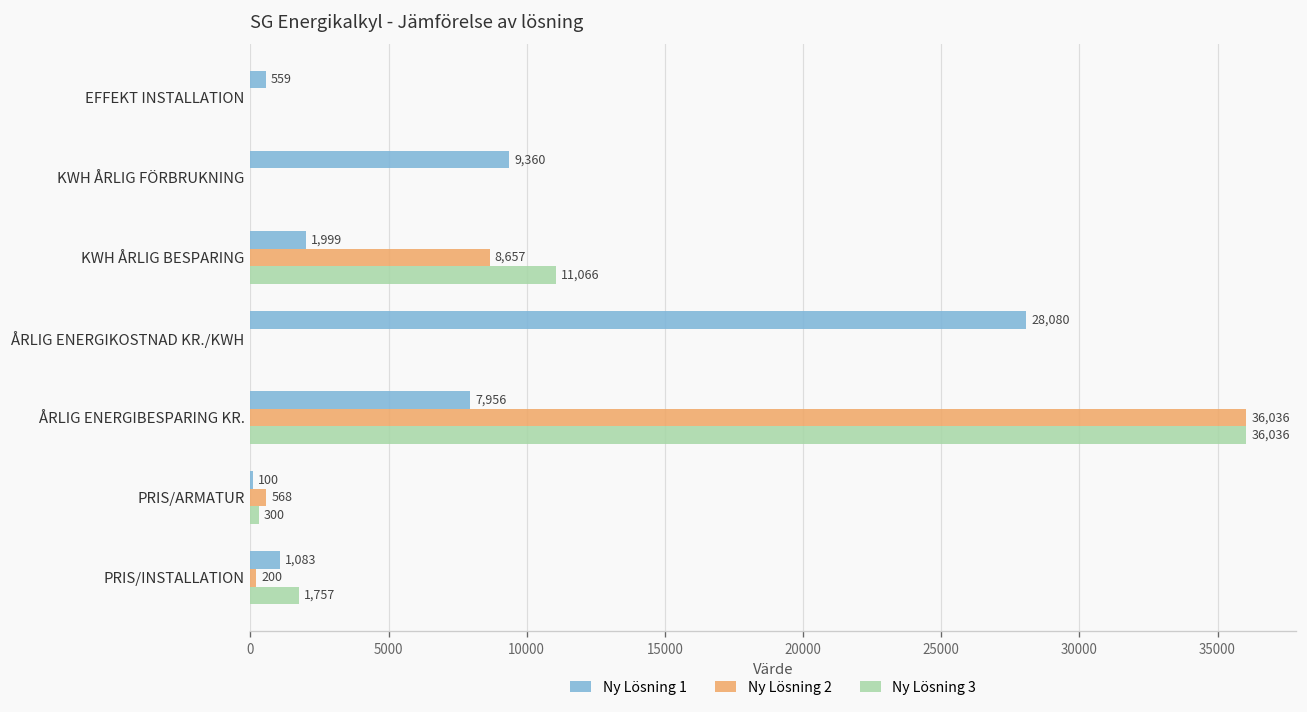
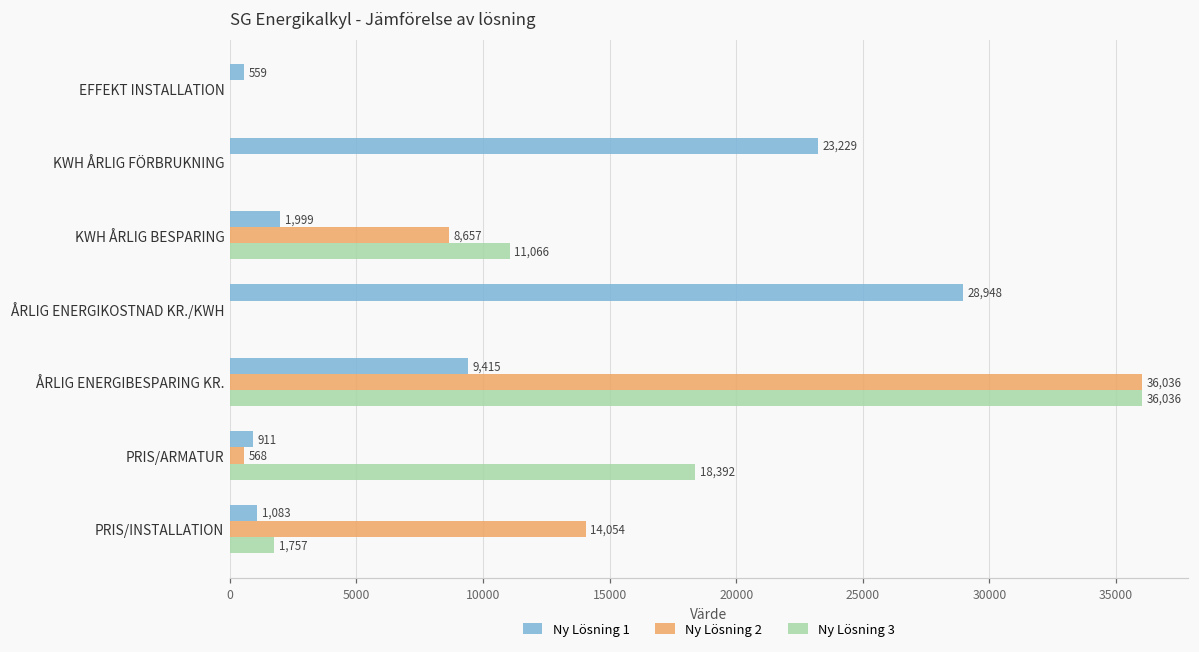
Ny Lösning 1, KWH ÅRLIG FÖRBRUKNING: 9,360 -> 23,229
Ny Lösning 1, ÅRLIG ENERGIKOSTNAD KR./KWH: 28,080 -> 28,948
Ny Lösning 1, ÅRLIG ENERGIBESPARING KR.: 7,956 -> 9,415
Ny Lösning 1, PRIS/ARMATUR: 100 -> 911
Ny Lösning 3, PRIS/ARMATUR: 300 -> 18,392
Ny Lösning 2, PRIS/INSTALLATION: 200 -> 14,054
